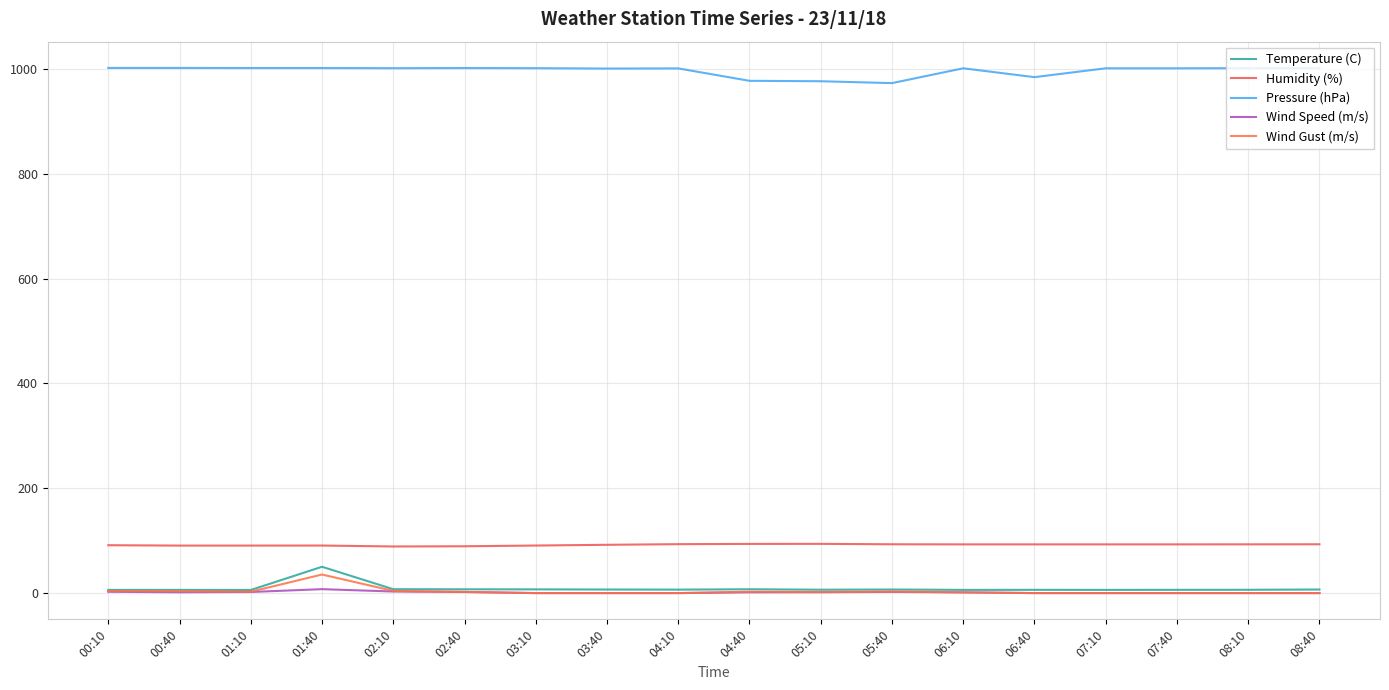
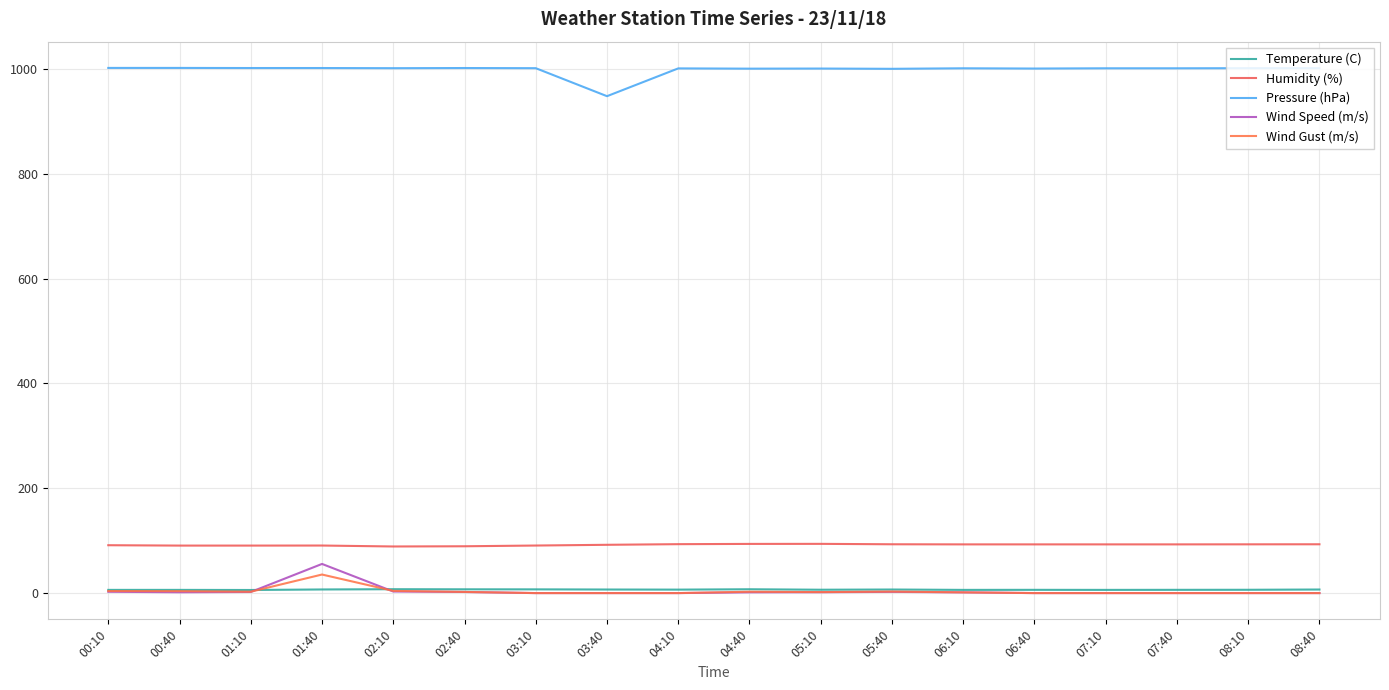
Temperature (C), 01:40: 50 -> 10
Wind Speed (m/s), 01:40: 10 -> 60
Pressure (hPa), 03:40: 1000 -> 950
Pressure (hPa), 04:40: 980 -> 1000
Pressure (hPa), 05:10: 980 -> 1000
Pressure (hPa), 05:40: 970 -> 1000
Pressure (hPa), 06:40: 980 -> 1000
